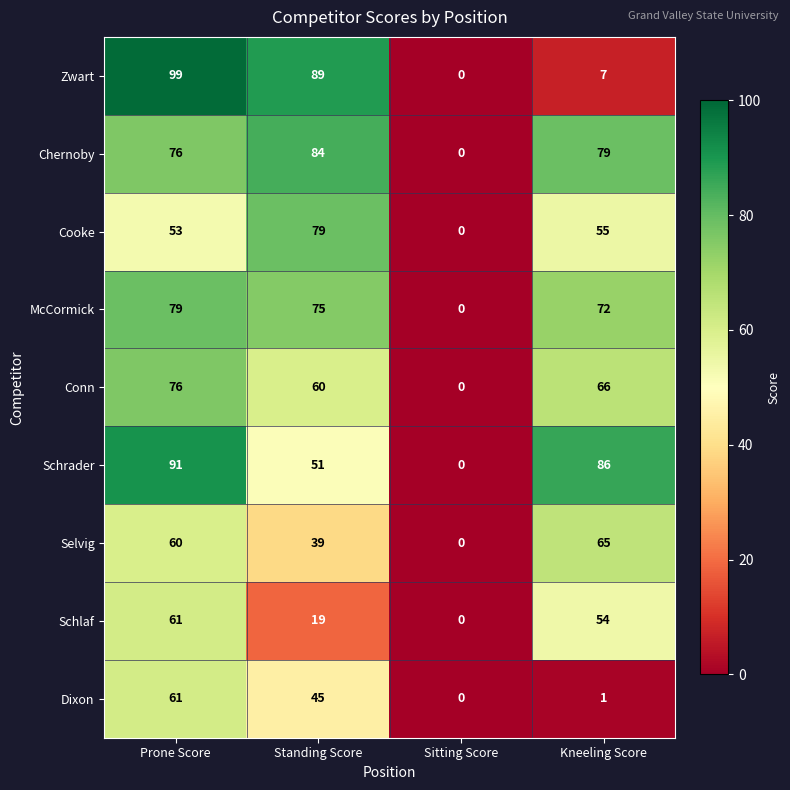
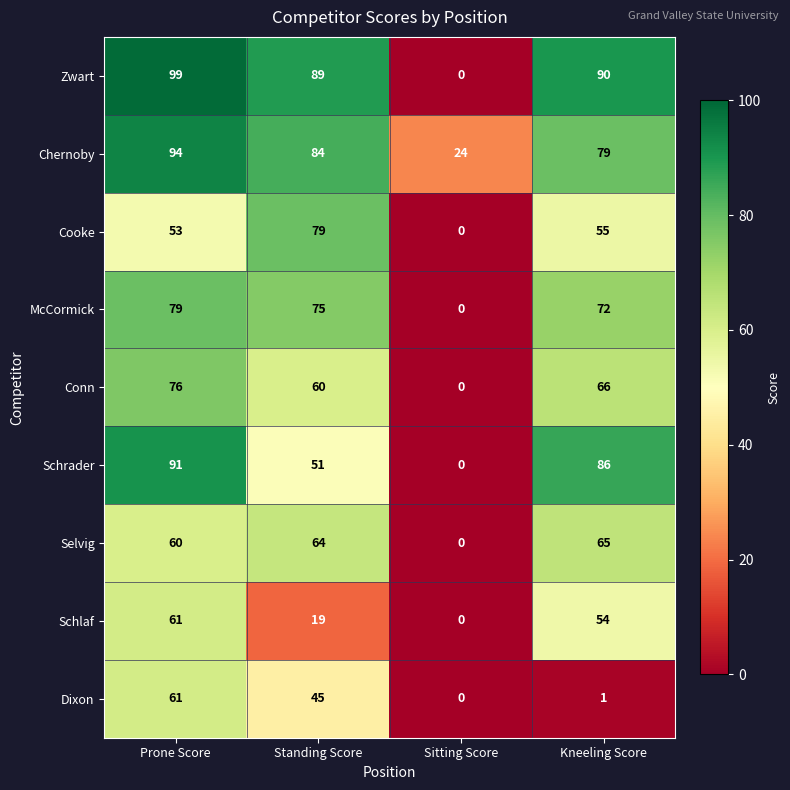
Zwart, Kneeling Score: 7 -> 90
Chernoby, Prone Score: 76 -> 94
Chernoby, Sitting Score: 0 -> 24
Selvig, Standing Score: 39 -> 64
